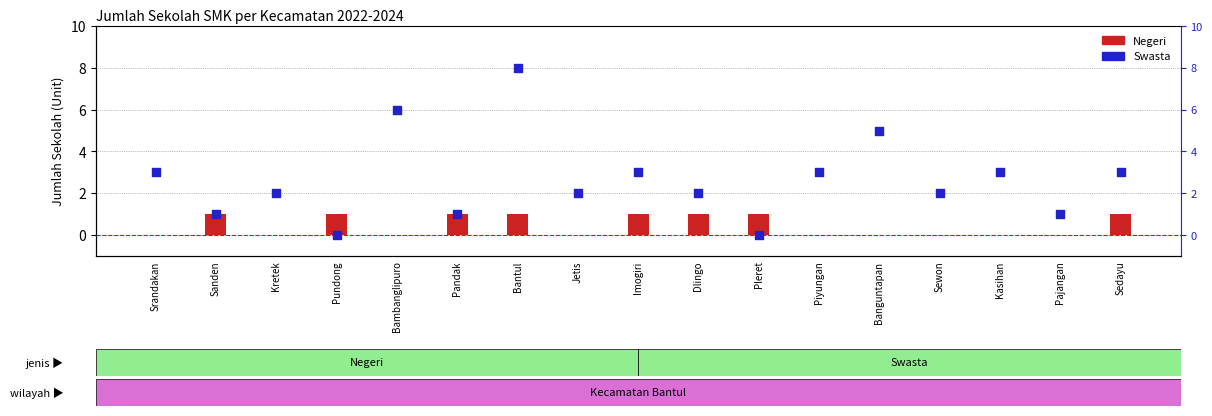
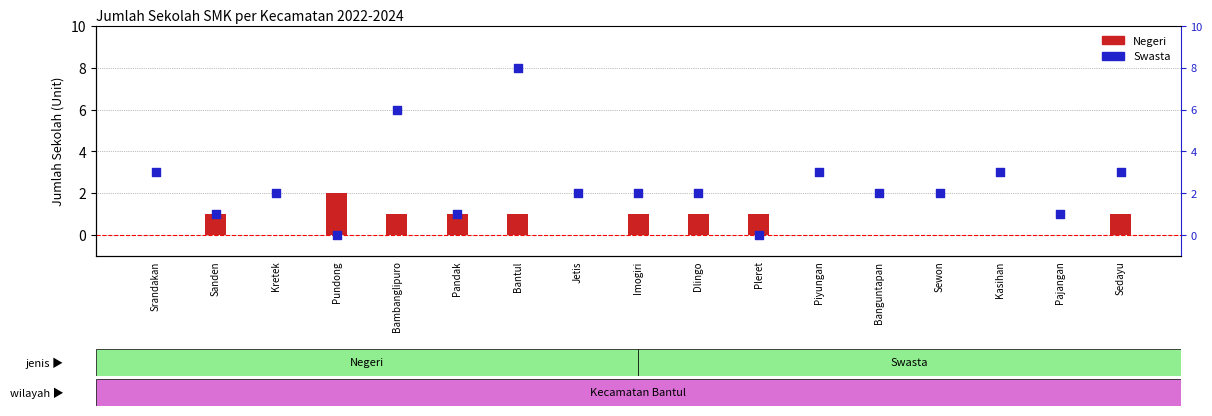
Negeri, Pundong: 1 -> 2
Negeri, Bambanglipuro: 0 -> 1
Swasta, Imogiri: 3 -> 2
Swasta, Banguntapan: 5 -> 2
